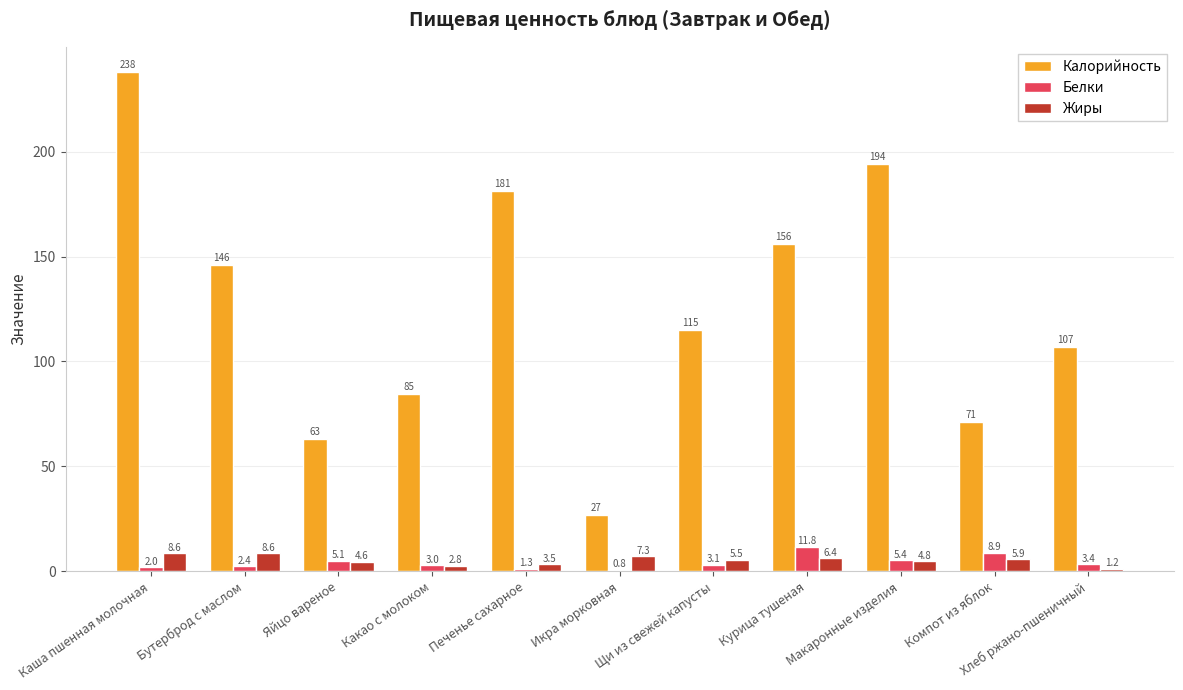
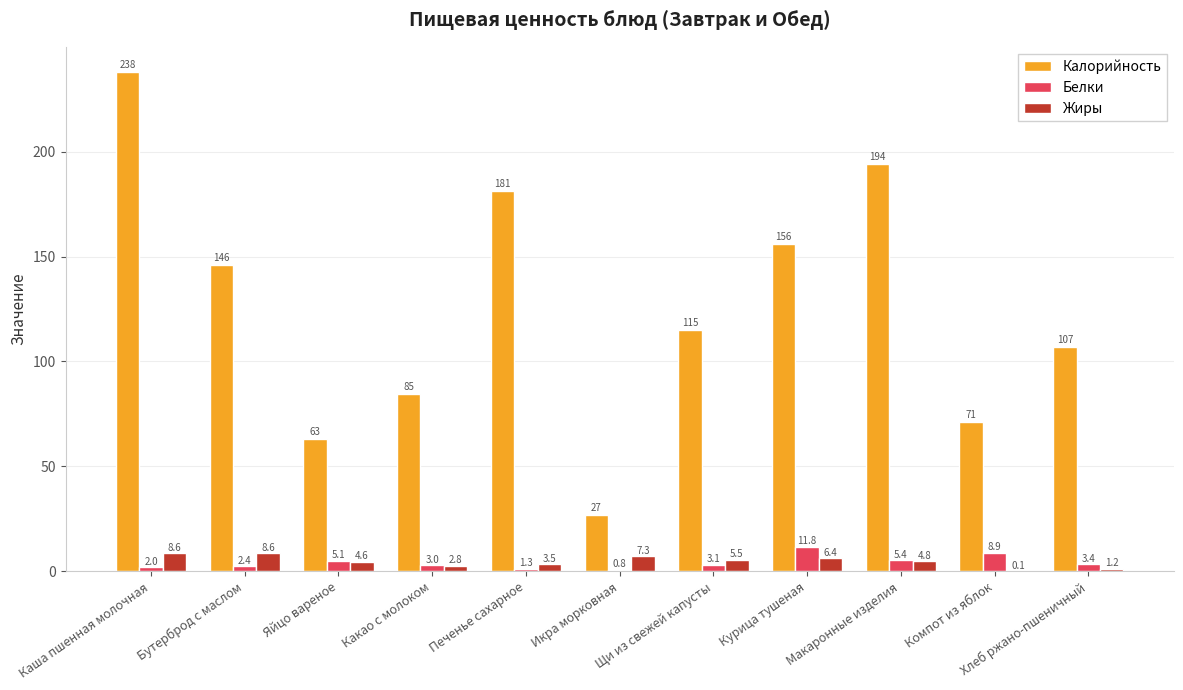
Жиры, Компот из яблок: 5.9 -> 0.1
